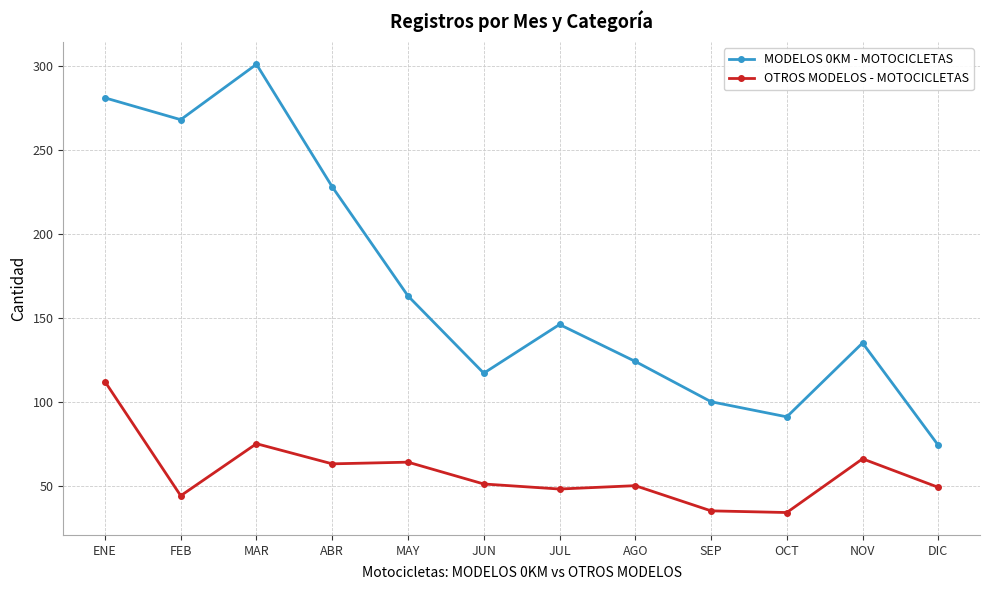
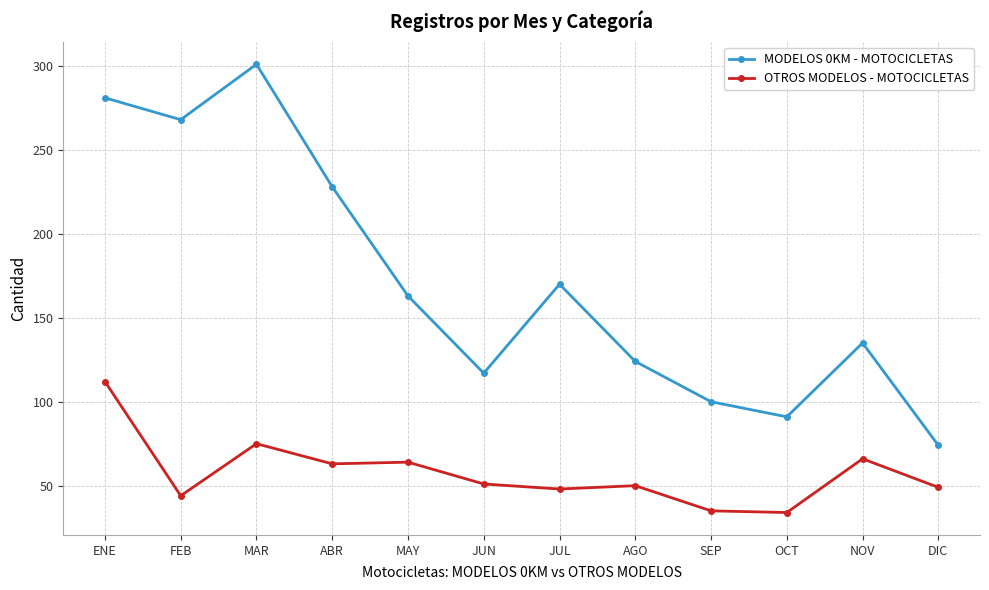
MODELOS 0KM - MOTOCICLETAS, JUL: 146 -> 170
